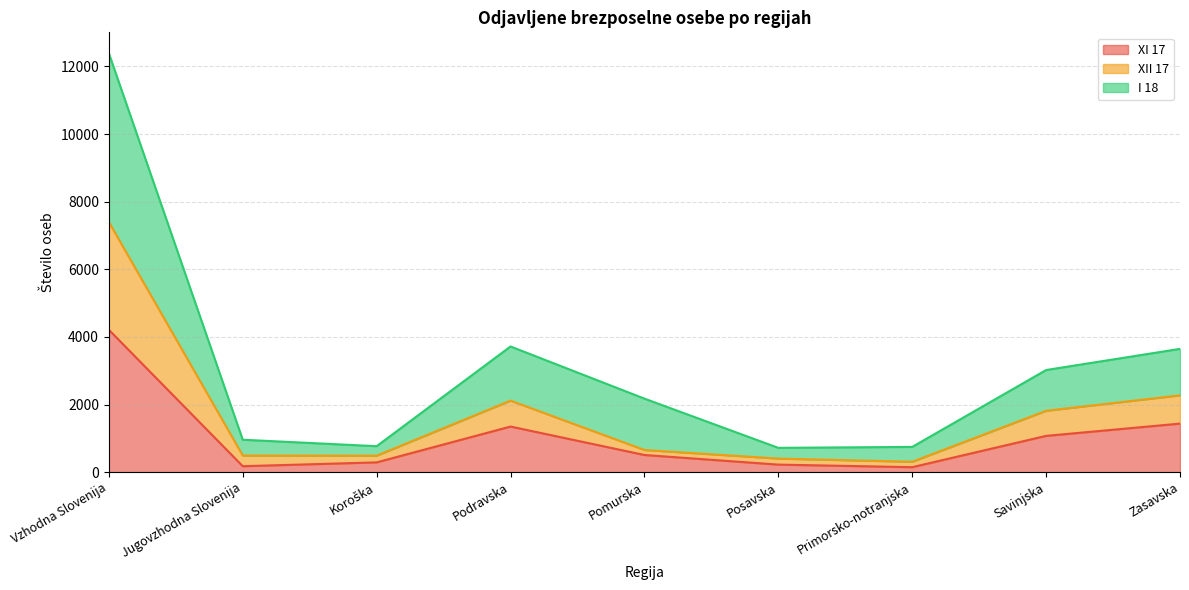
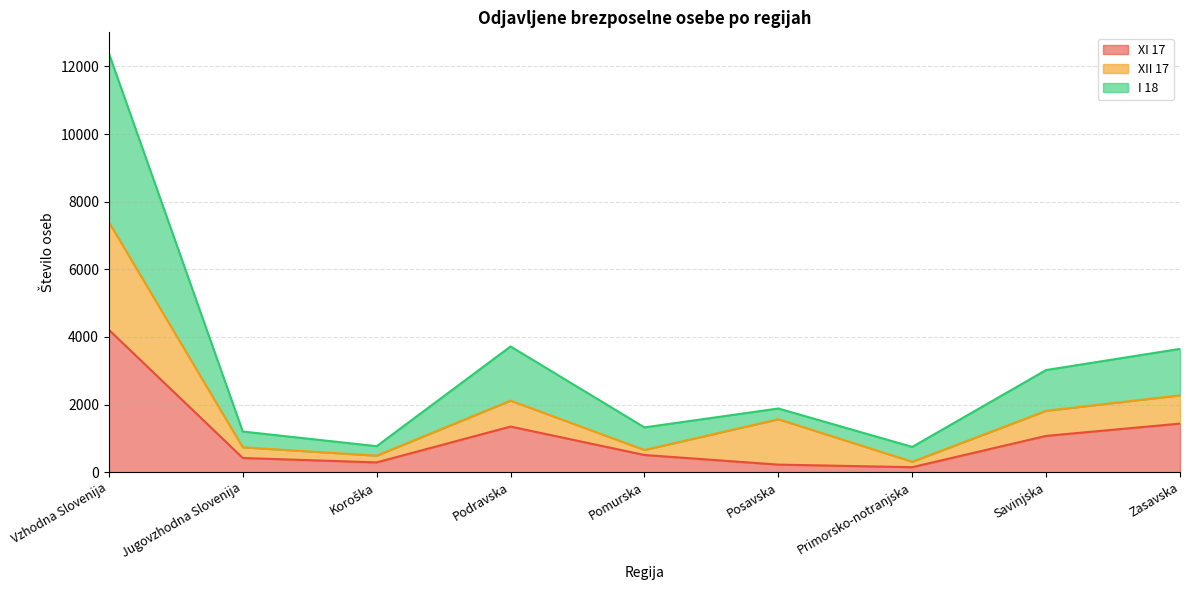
XI 17, Jugovzhodna Slovenija: 200 -> 400
I 18, Pomurska: 1500 -> 700
XII 17, Posavska: 200 -> 1300
